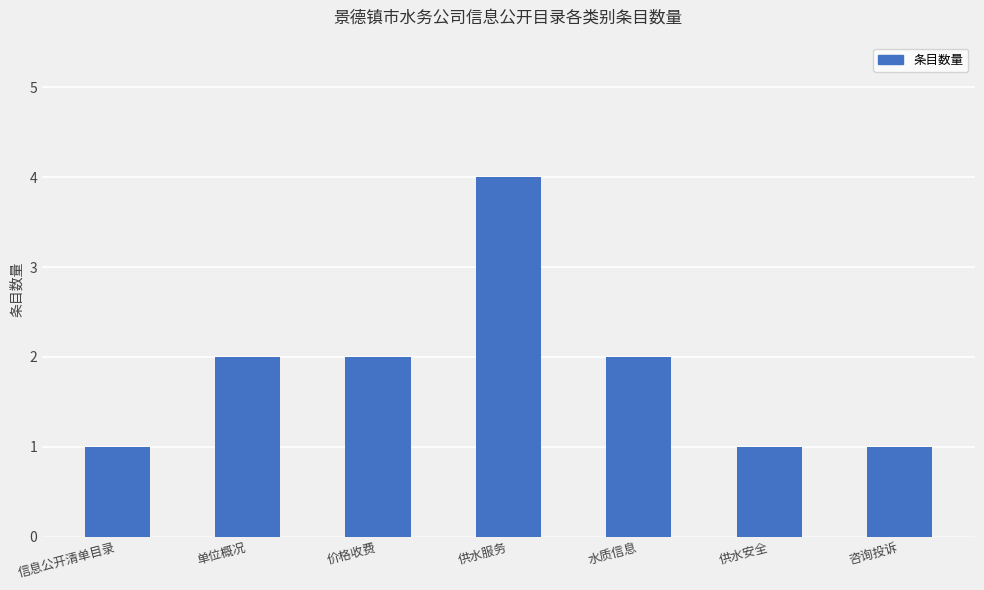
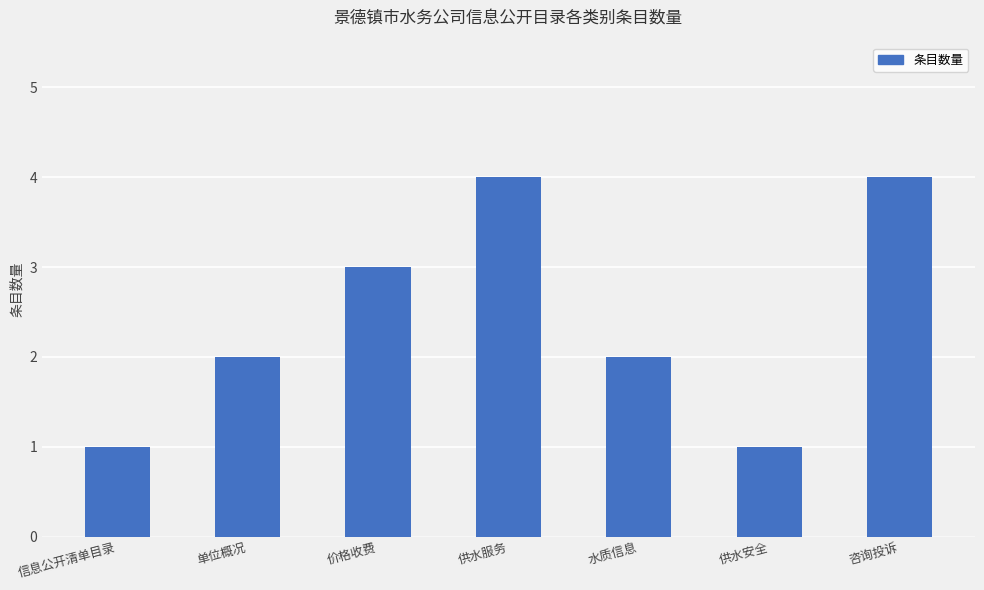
价格收费: 2 -> 3
咨询投诉: 1 -> 4
